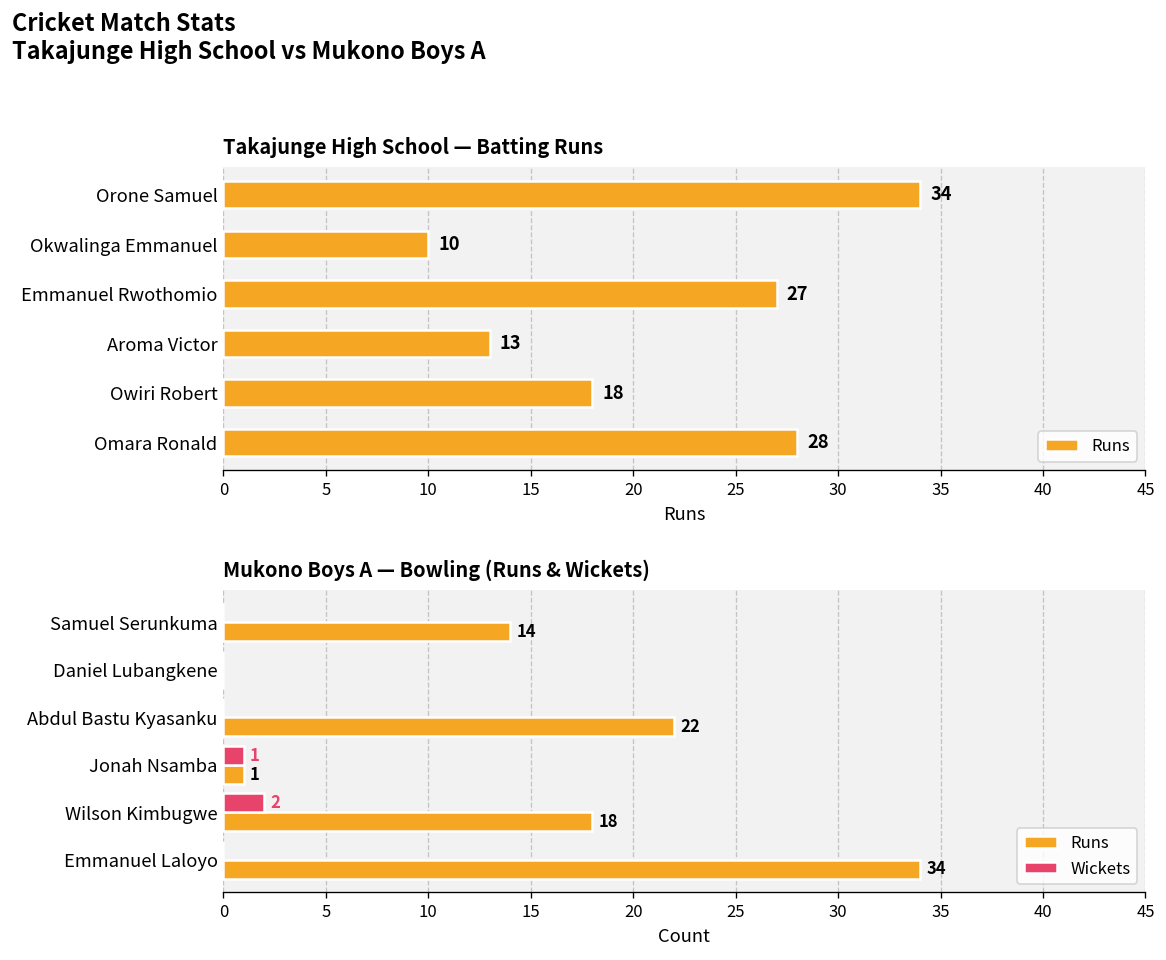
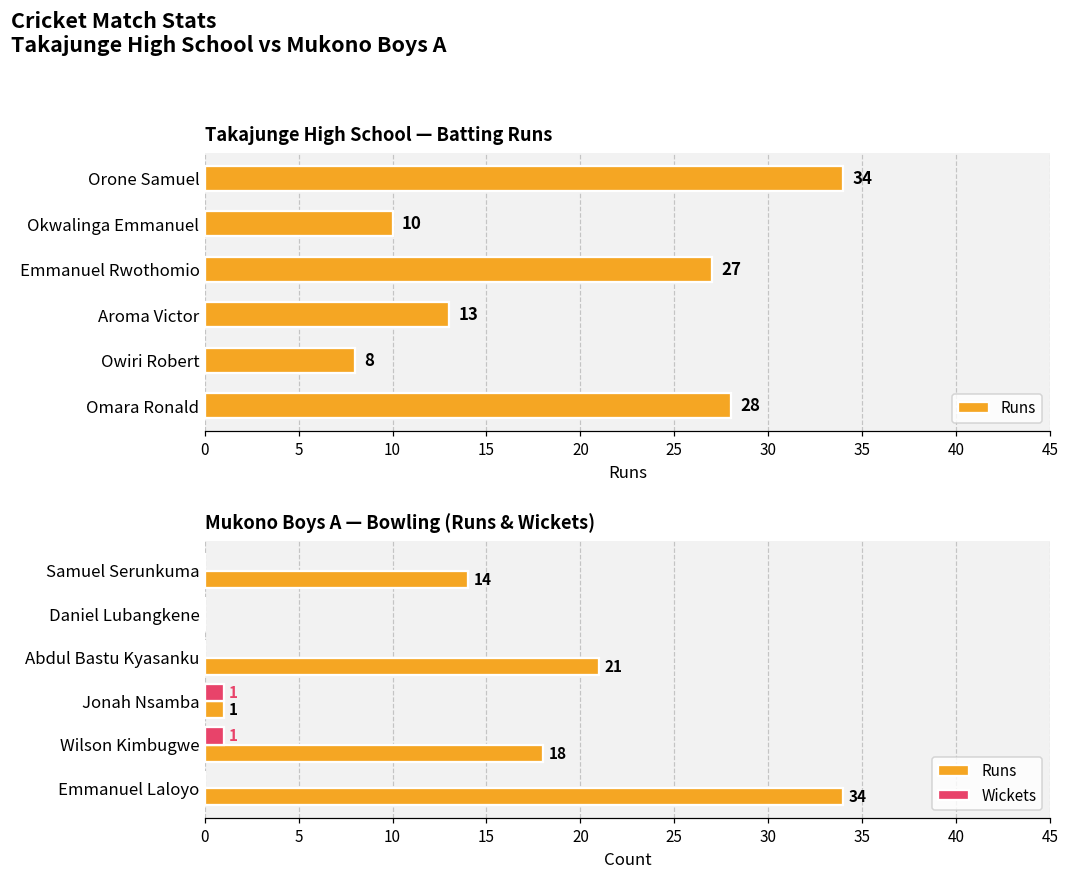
Takajunge High School — Batting Runs, Owiri Robert: 18 -> 8
Mukono Boys A — Bowling (Runs & Wickets), Runs, Abdul Bastu Kyasanku: 22 -> 21
Mukono Boys A — Bowling (Runs & Wickets), Wickets, Wilson Kimbugwe: 2 -> 1
